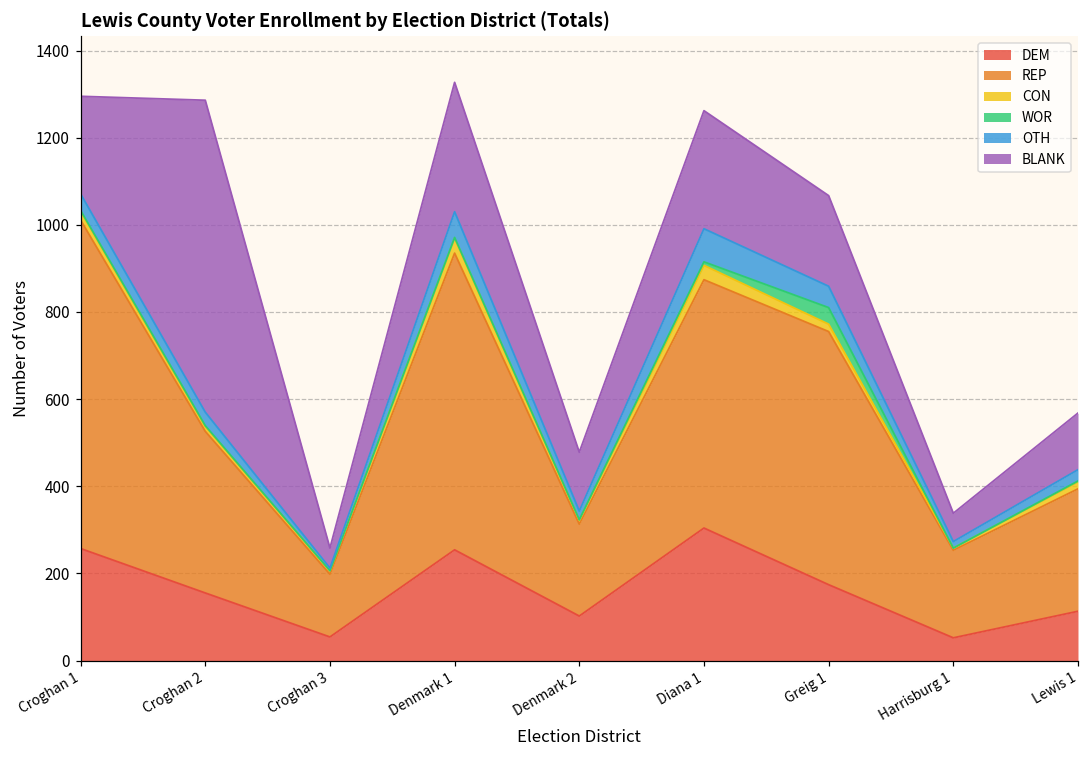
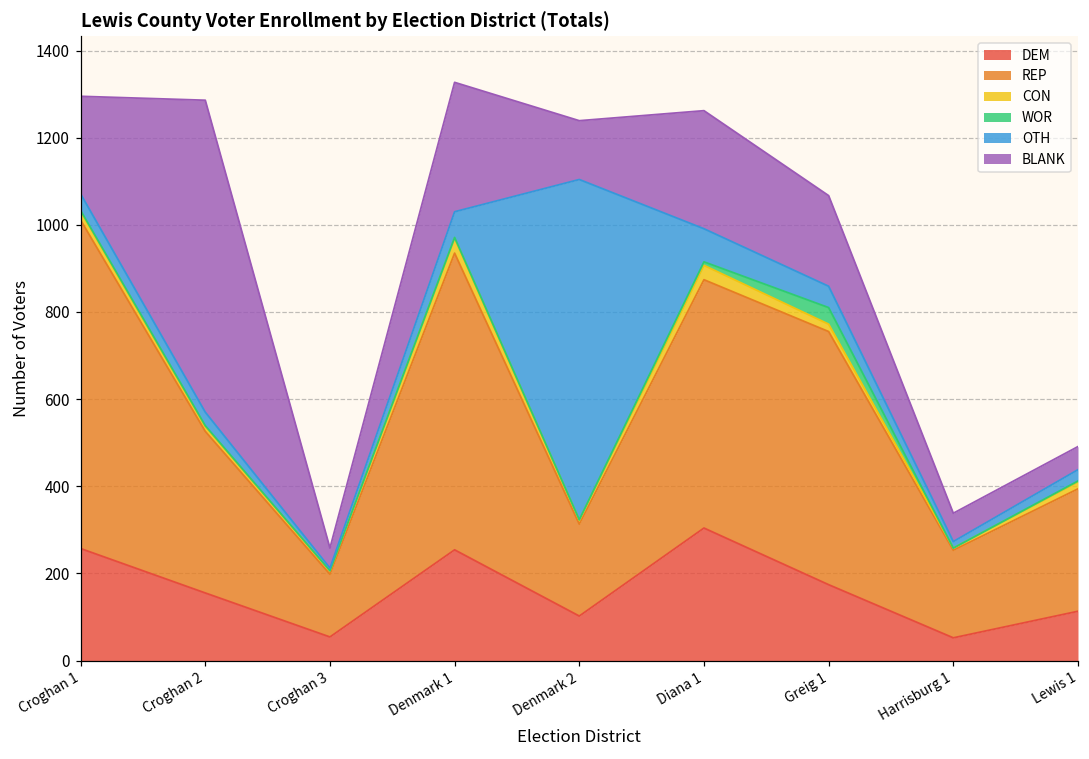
OTH, Denmark 2: 20 -> 780
BLANK, Lewis 1: 130 -> 50
